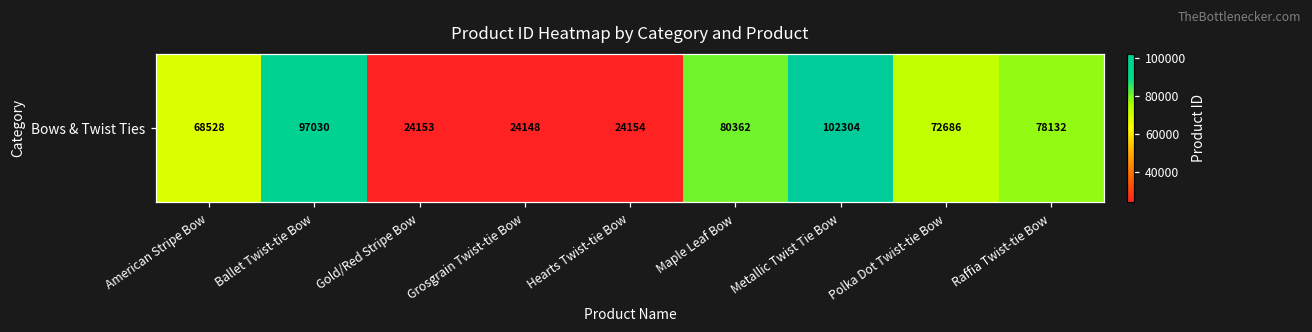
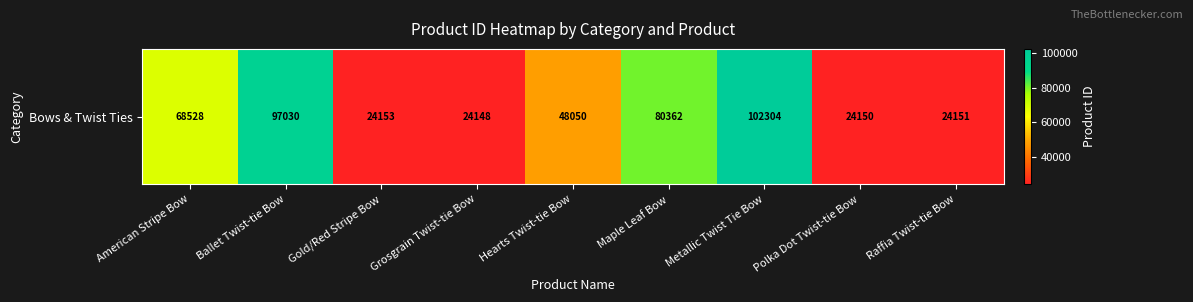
Bows & Twist Ties, Hearts Twist-tie Bow: 24154 -> 48050
Bows & Twist Ties, Polka Dot Twist-tie Bow: 72686 -> 24150
Bows & Twist Ties, Raffia Twist-tie Bow: 78132 -> 24151
